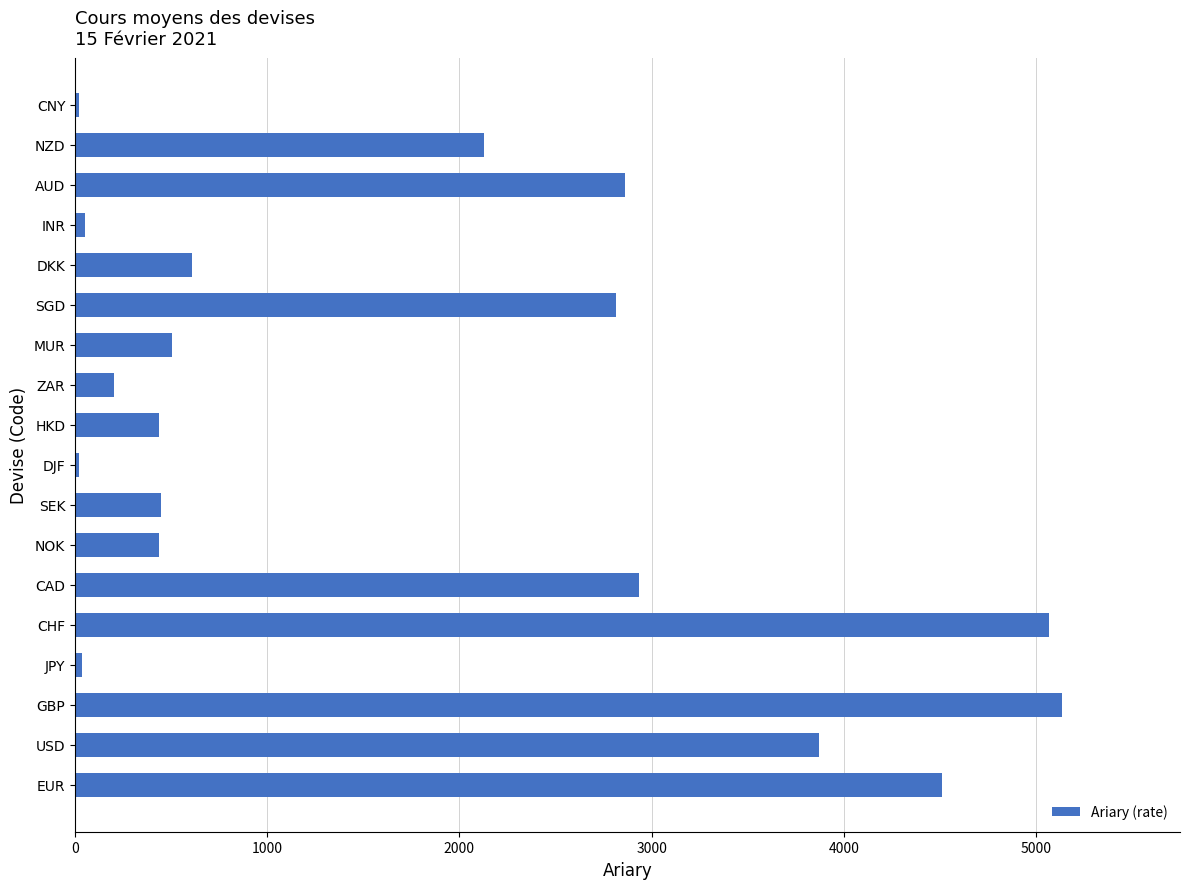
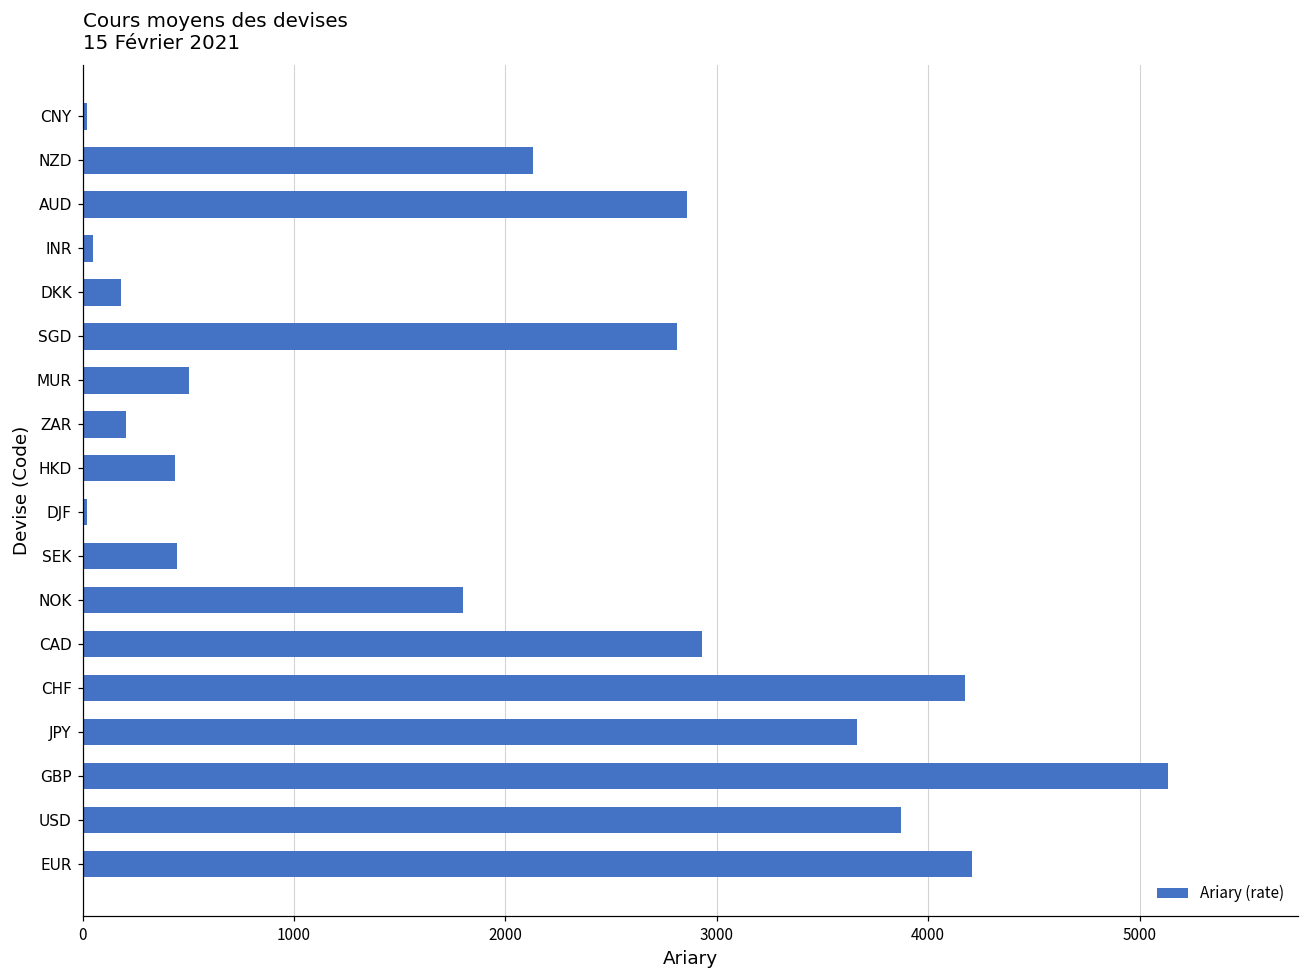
DKK: 610 -> 180
NOK: 440 -> 1800
CHF: 5070 -> 4170
JPY: 40 -> 3660
EUR: 4510 -> 4210
